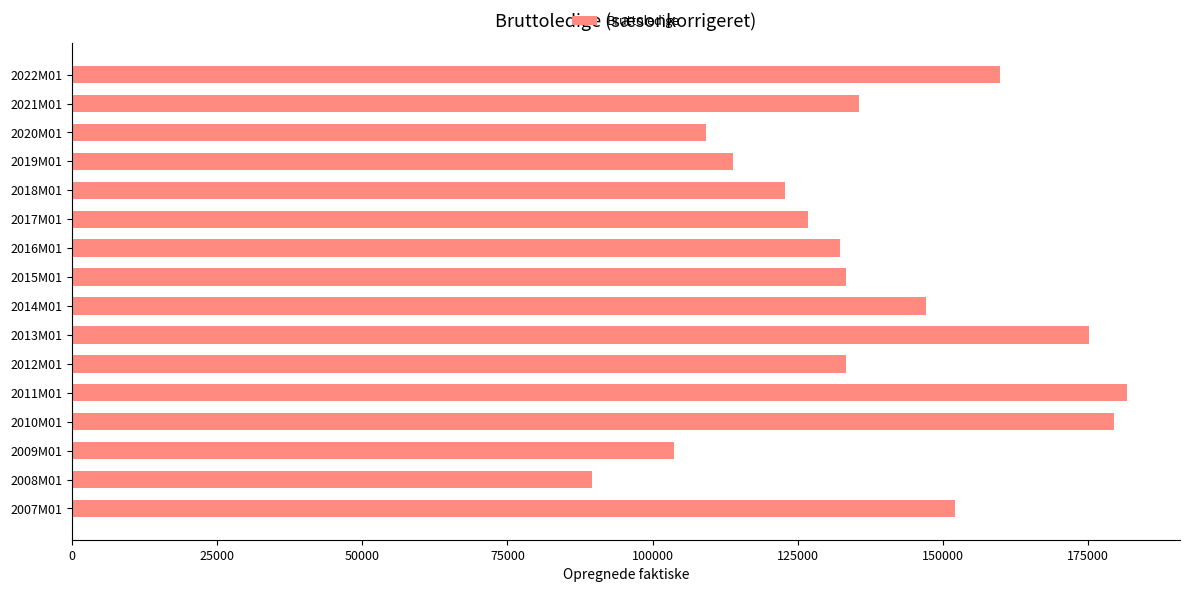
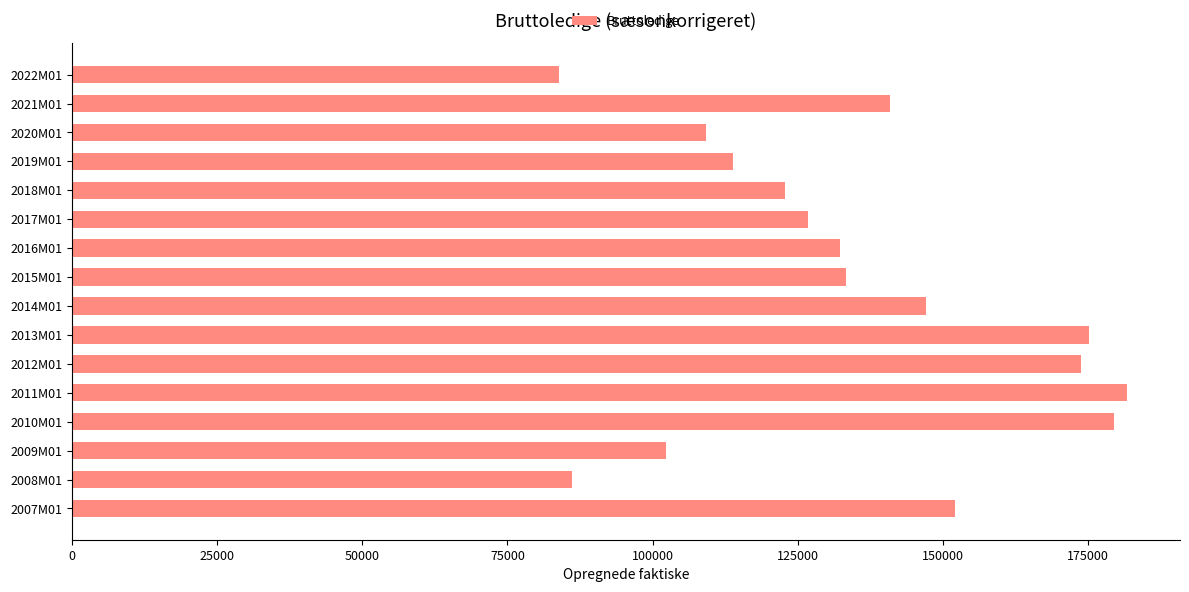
2022M01: 160000 -> 84000
2021M01: 136000 -> 141000
2012M01: 133000 -> 174000
2009M01: 104000 -> 102000
2008M01: 90000 -> 86000
